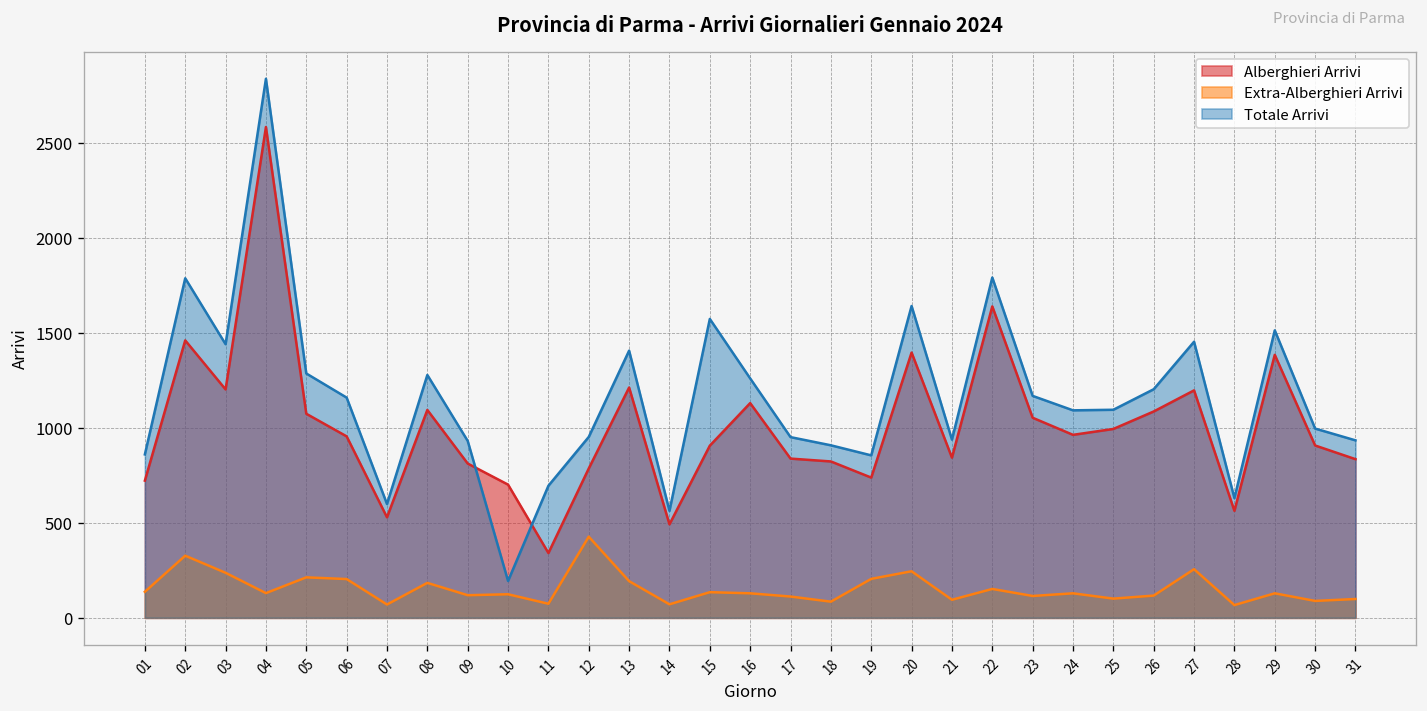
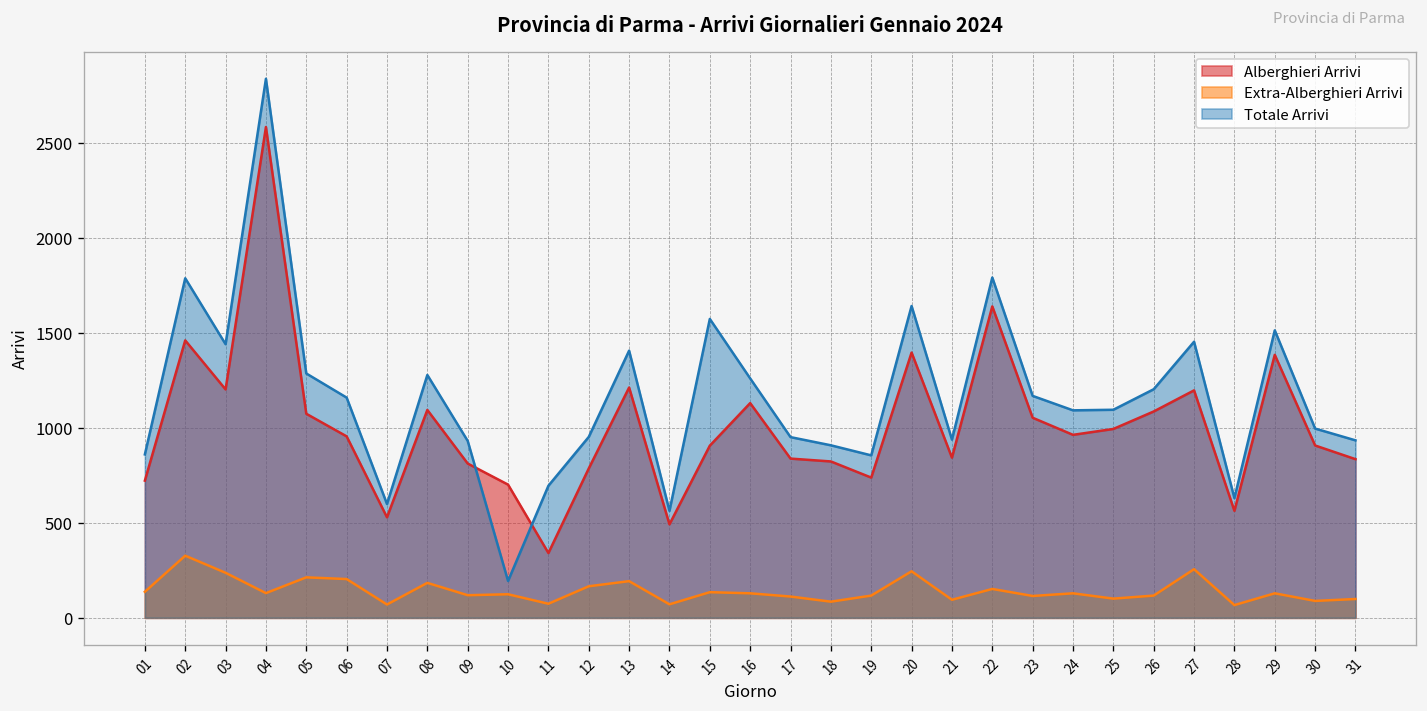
Extra-Alberghieri Arrivi, 12: 430 -> 170
Extra-Alberghieri Arrivi, 19: 210 -> 120
